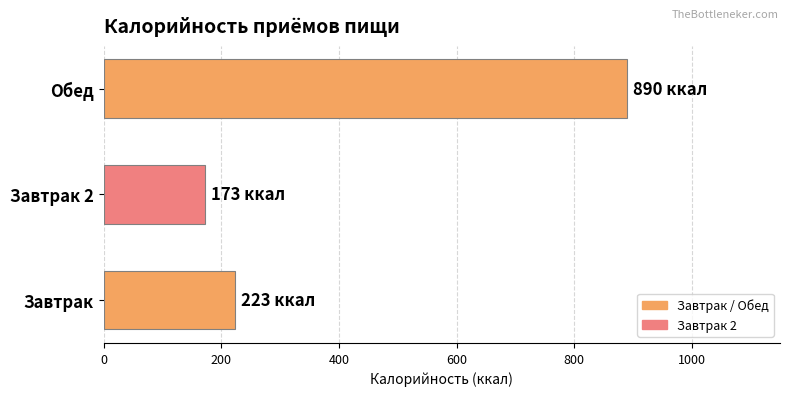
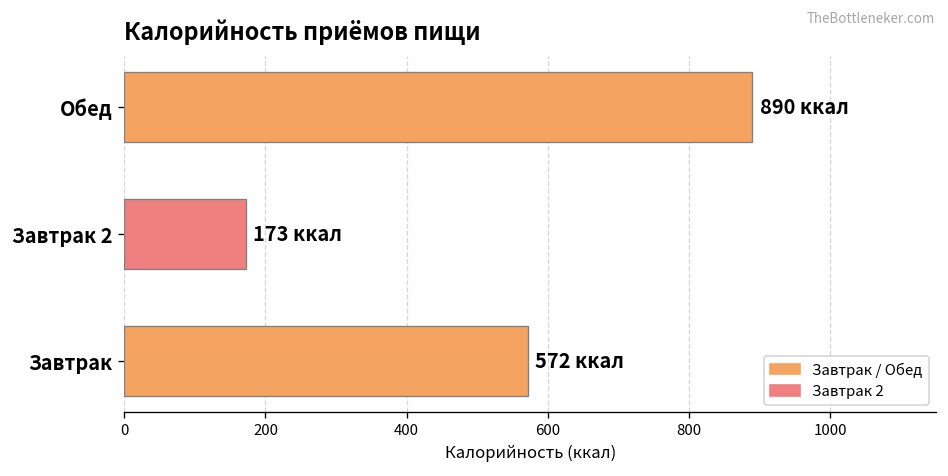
Завтрак: 223 -> 572
